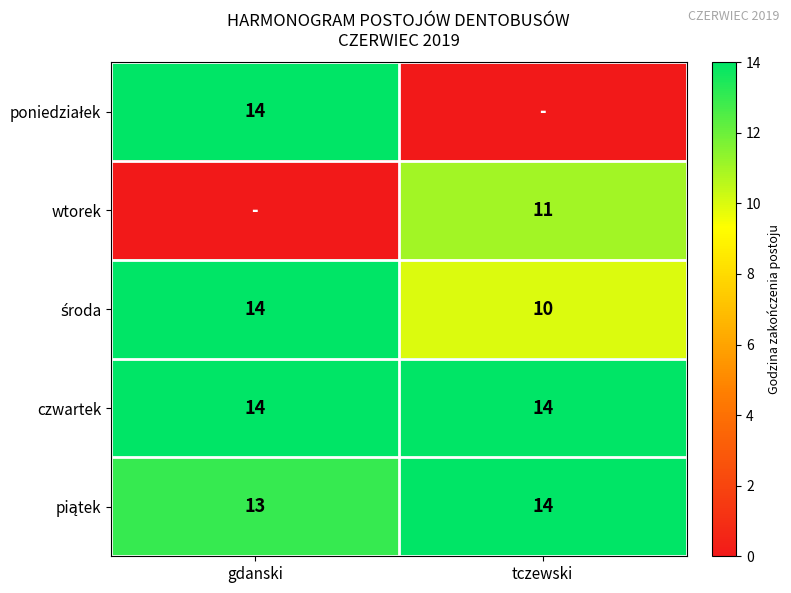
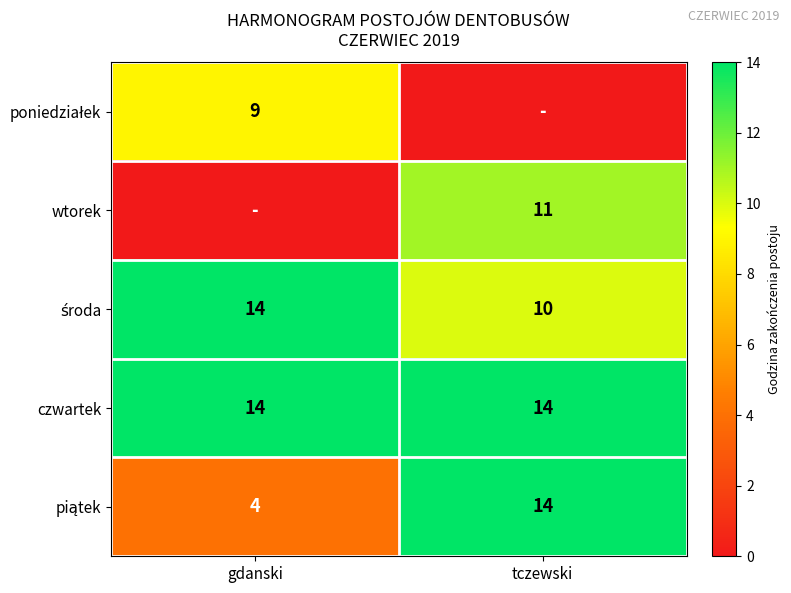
poniedziałek, gdanski: 14 -> 9
piątek, gdanski: 13 -> 4
